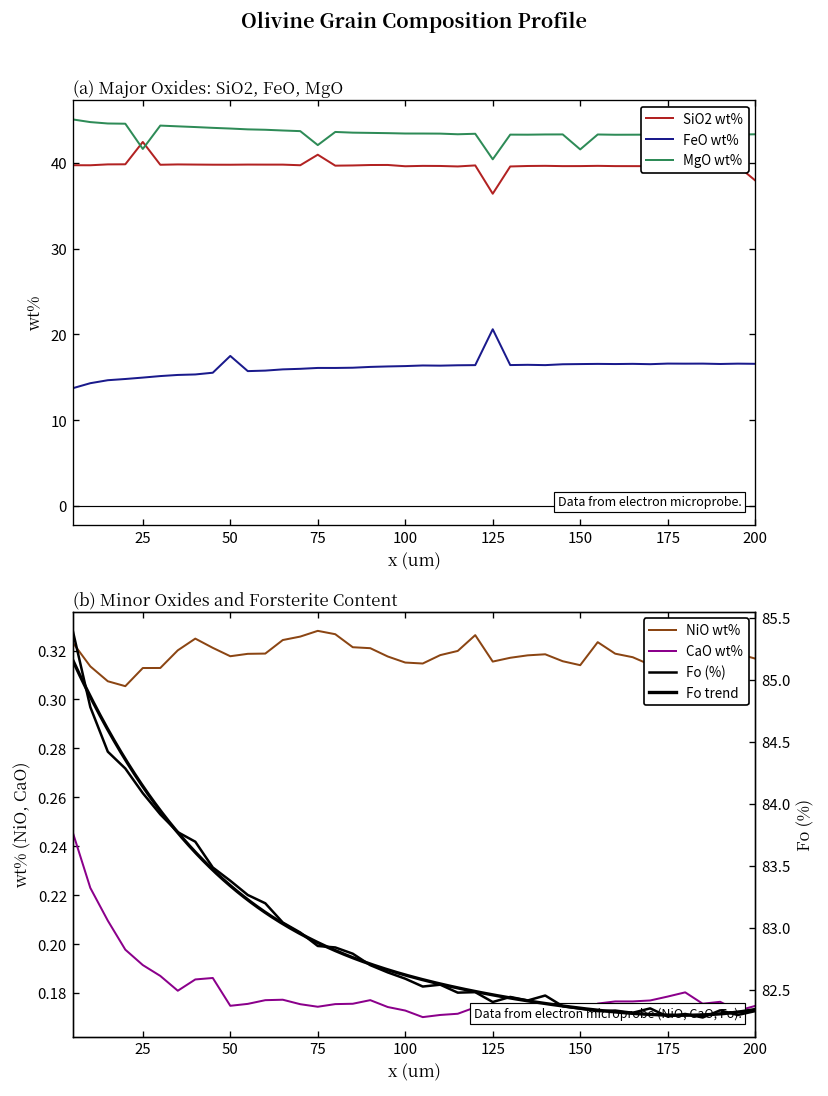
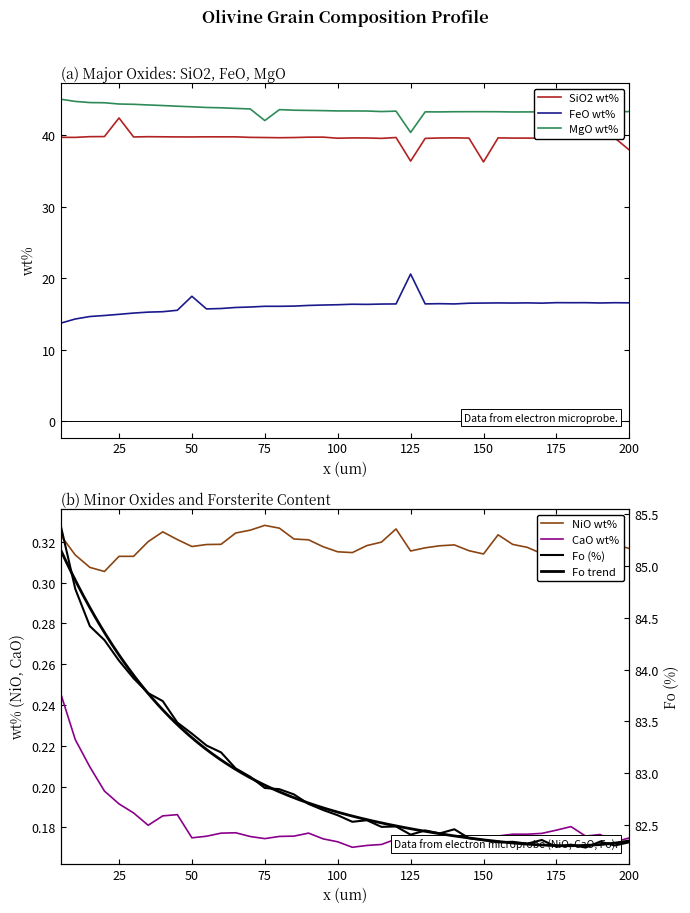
(a) Major Oxides: SiO2, FeO, MgO, MgO wt%, 25: 42 -> 44
(a) Major Oxides: SiO2, FeO, MgO, SiO2 wt%, 75: 41 -> 40
(a) Major Oxides: SiO2, FeO, MgO, SiO2 wt%, 150: 40 -> 36
(a) Major Oxides: SiO2, FeO, MgO, MgO wt%, 150: 42 -> 43
